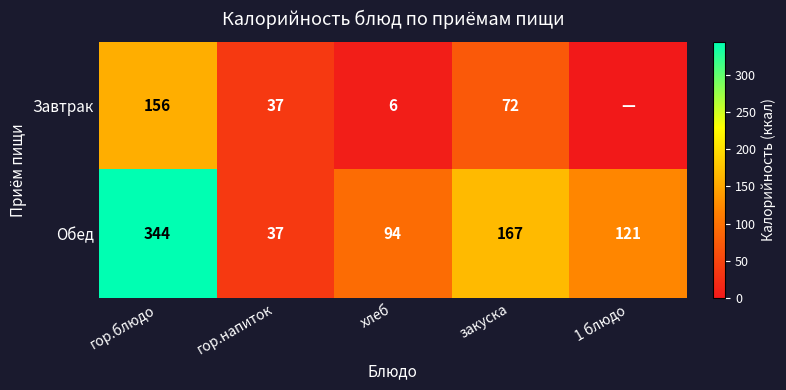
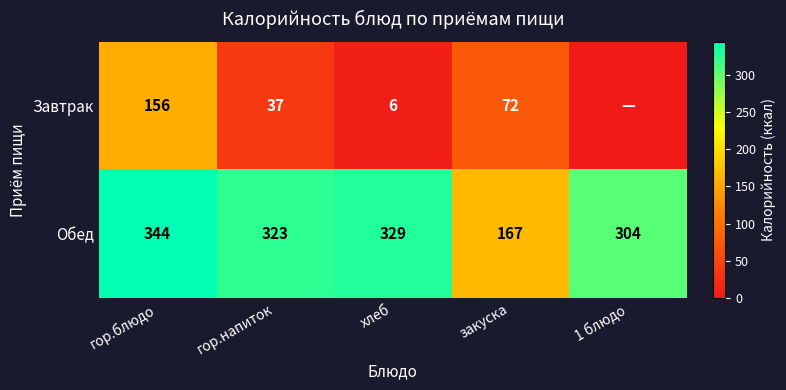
Обед, гор.напиток: 37 -> 323
Обед, хлеб: 94 -> 329
Обед, 1 блюдо: 121 -> 304
